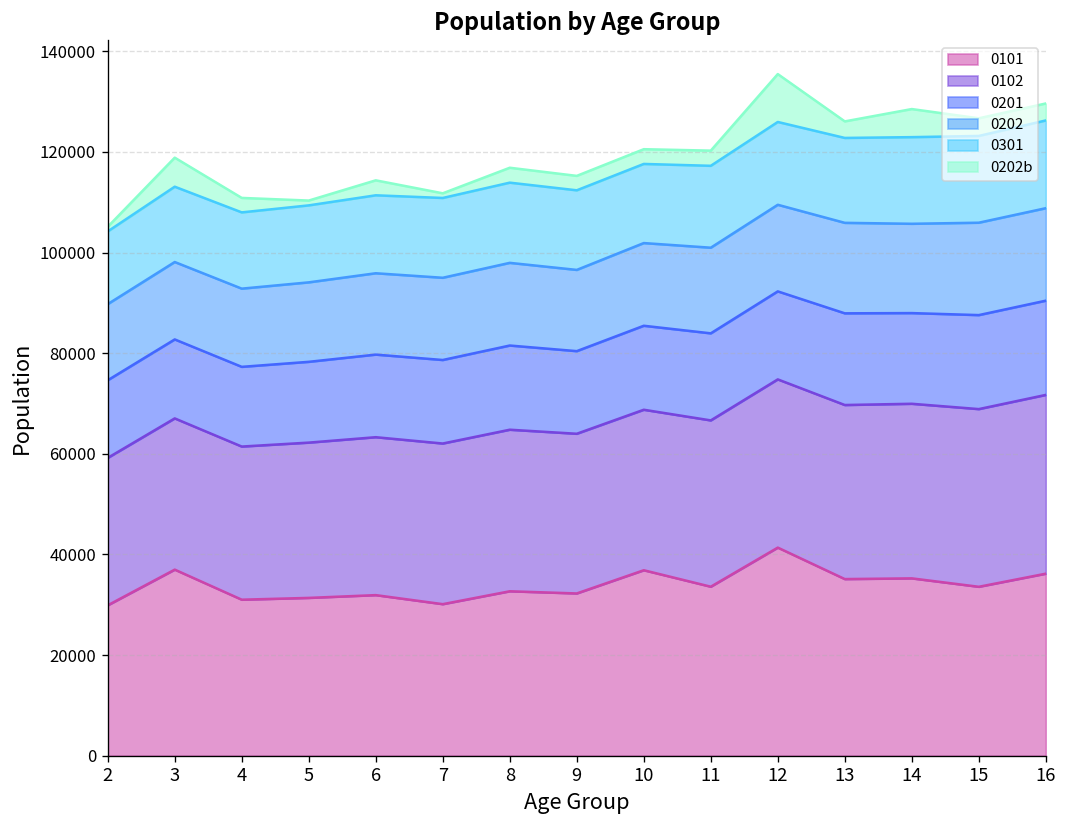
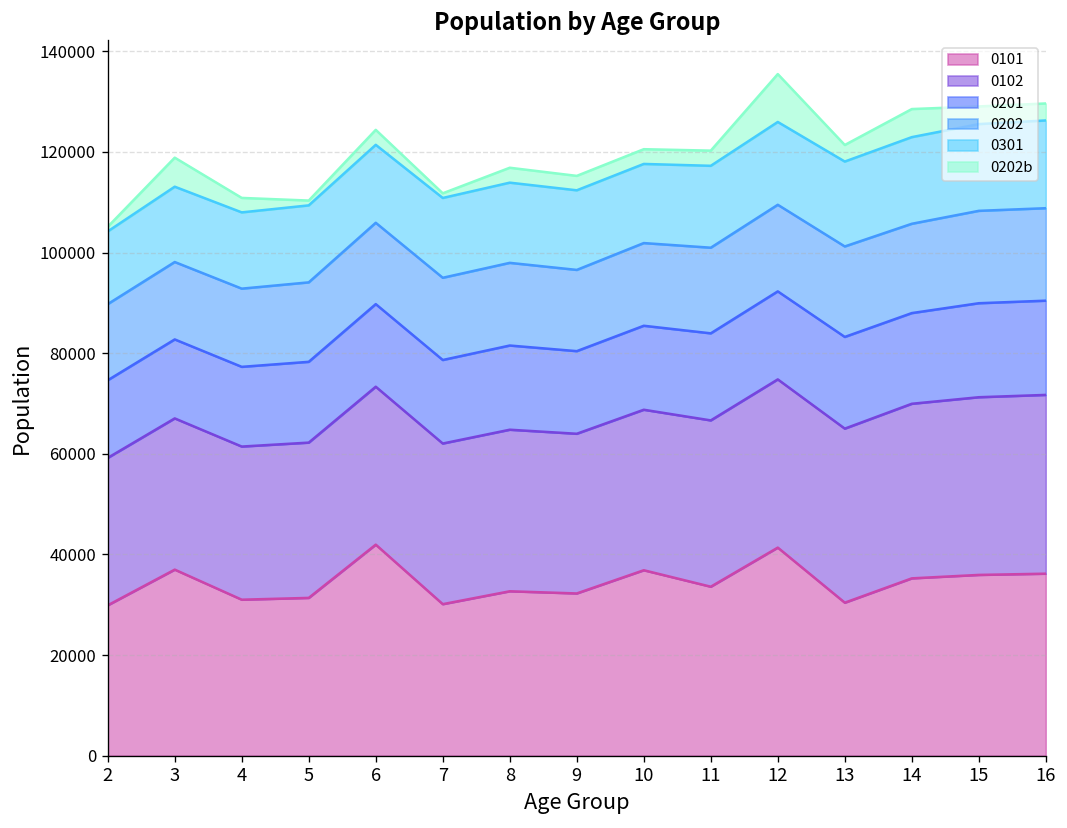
0101, 6: 32000 -> 42000
0101, 13: 35000 -> 30000
0101, 15: 34000 -> 36000
